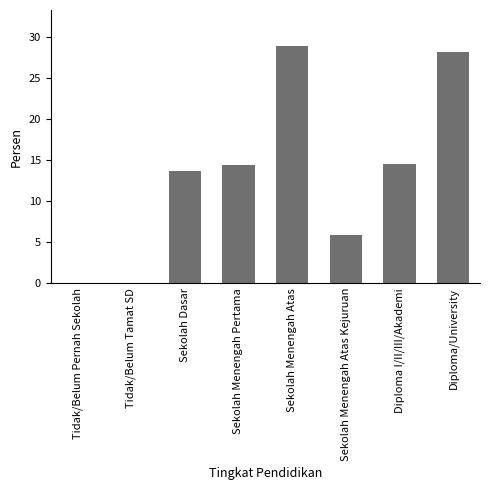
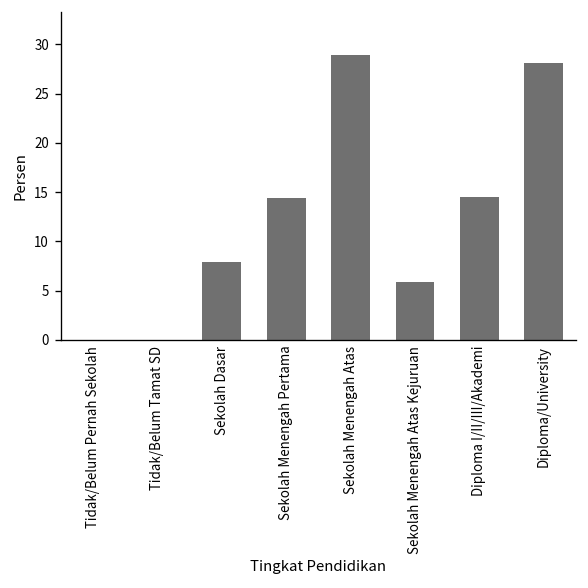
Sekolah Dasar: 14 -> 8
